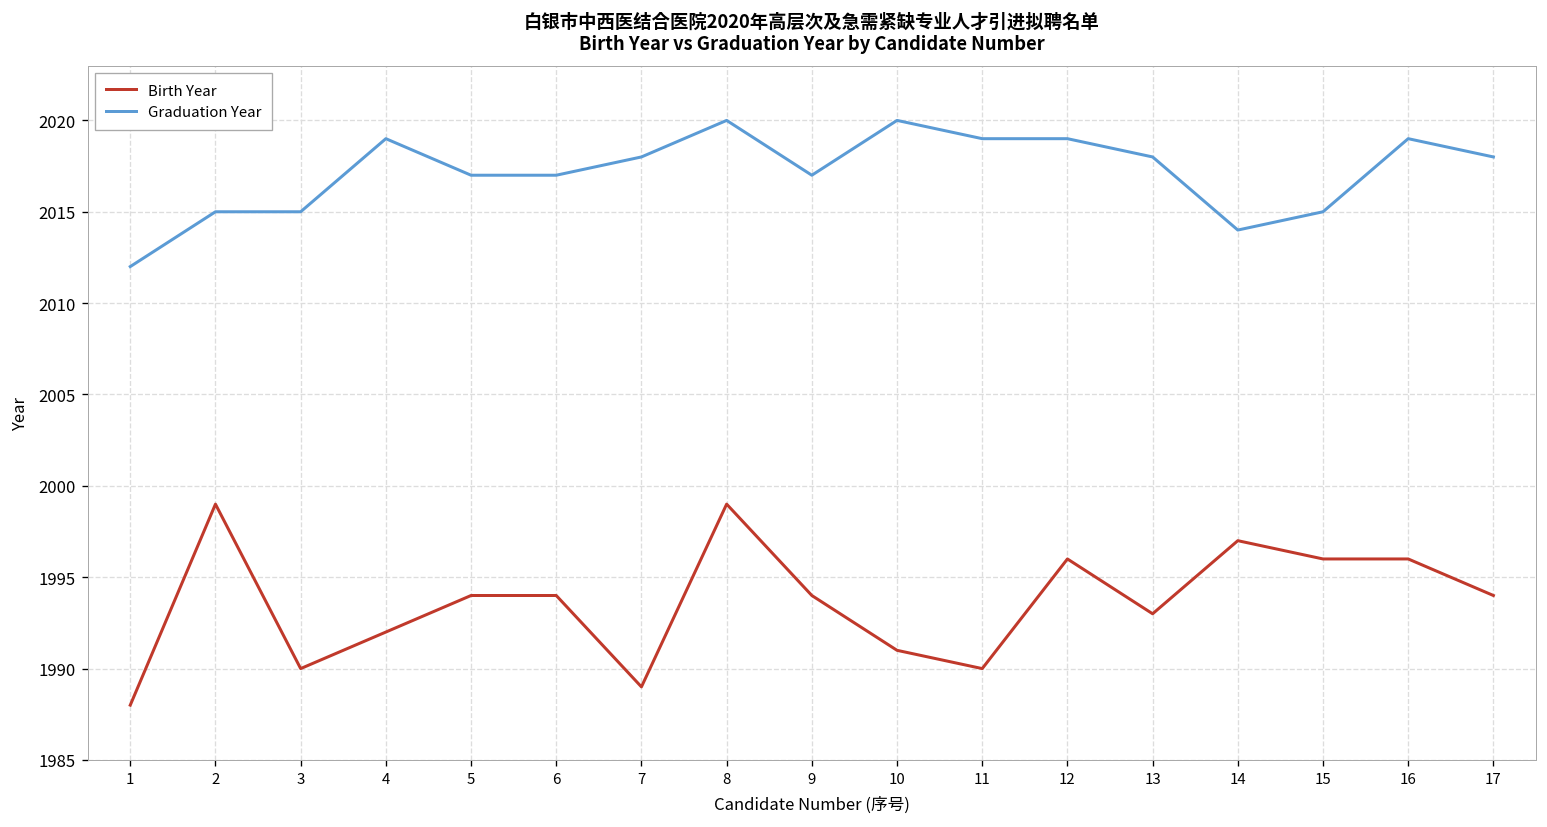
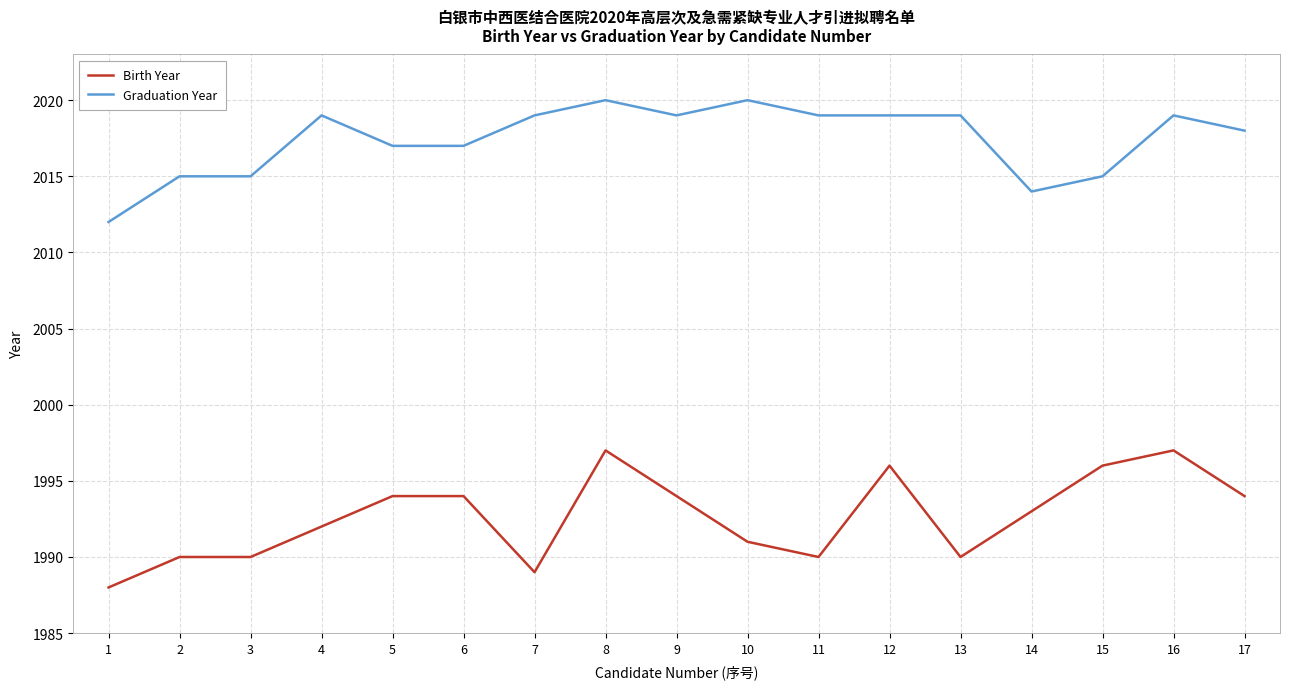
Birth Year, 2: 1999 -> 1990
Graduation Year, 7: 2018 -> 2019
Birth Year, 8: 1999 -> 1997
Graduation Year, 9: 2017 -> 2019
Birth Year, 13: 1993 -> 1990
Graduation Year, 13: 2018 -> 2019
Birth Year, 14: 1997 -> 1993
Birth Year, 16: 1996 -> 1997
